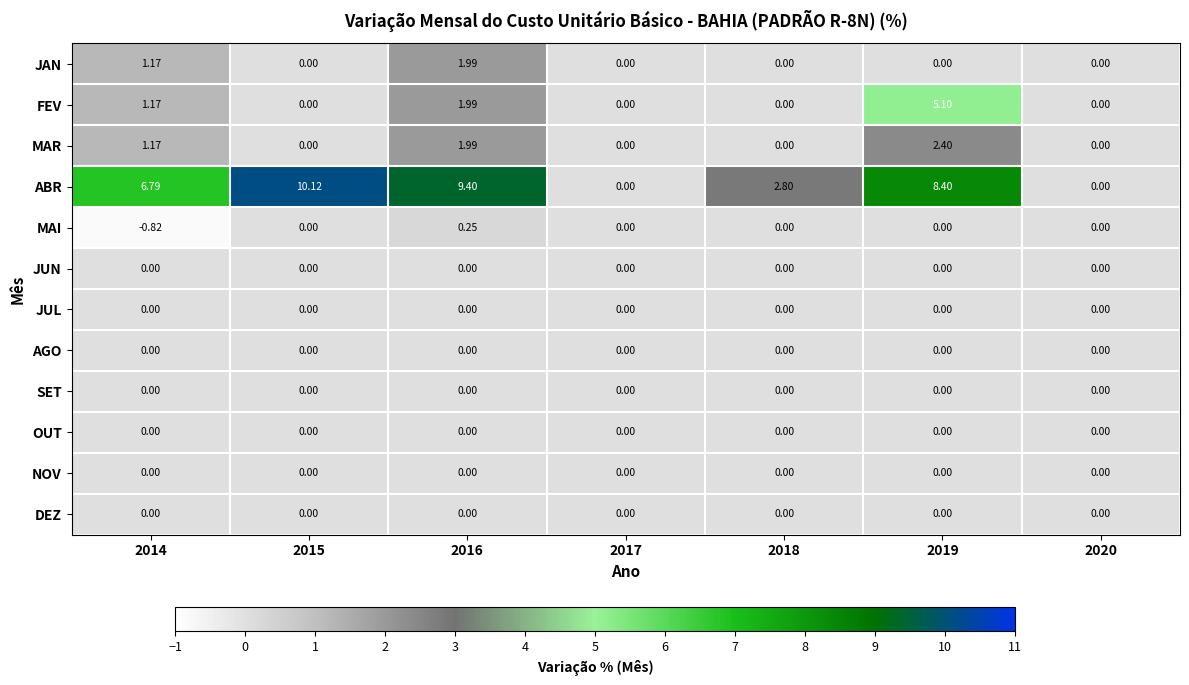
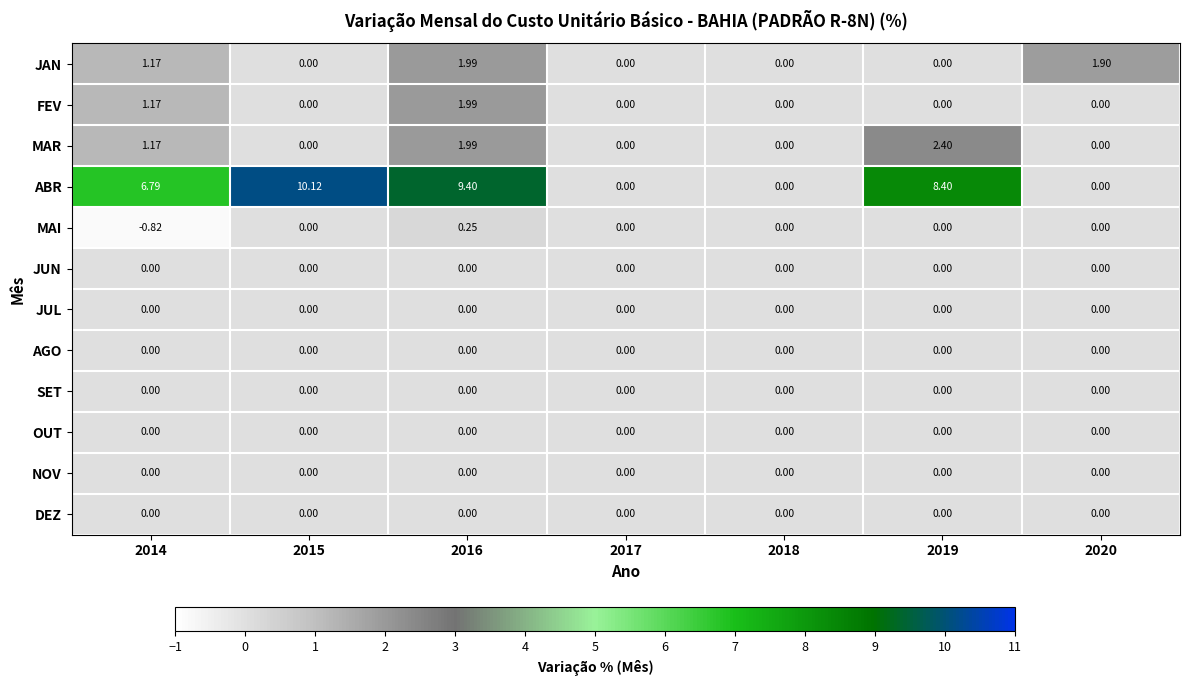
JAN, 2020: 0.00 -> 1.90
FEV, 2019: 5.10 -> 0.00
ABR, 2018: 2.80 -> 0.00
